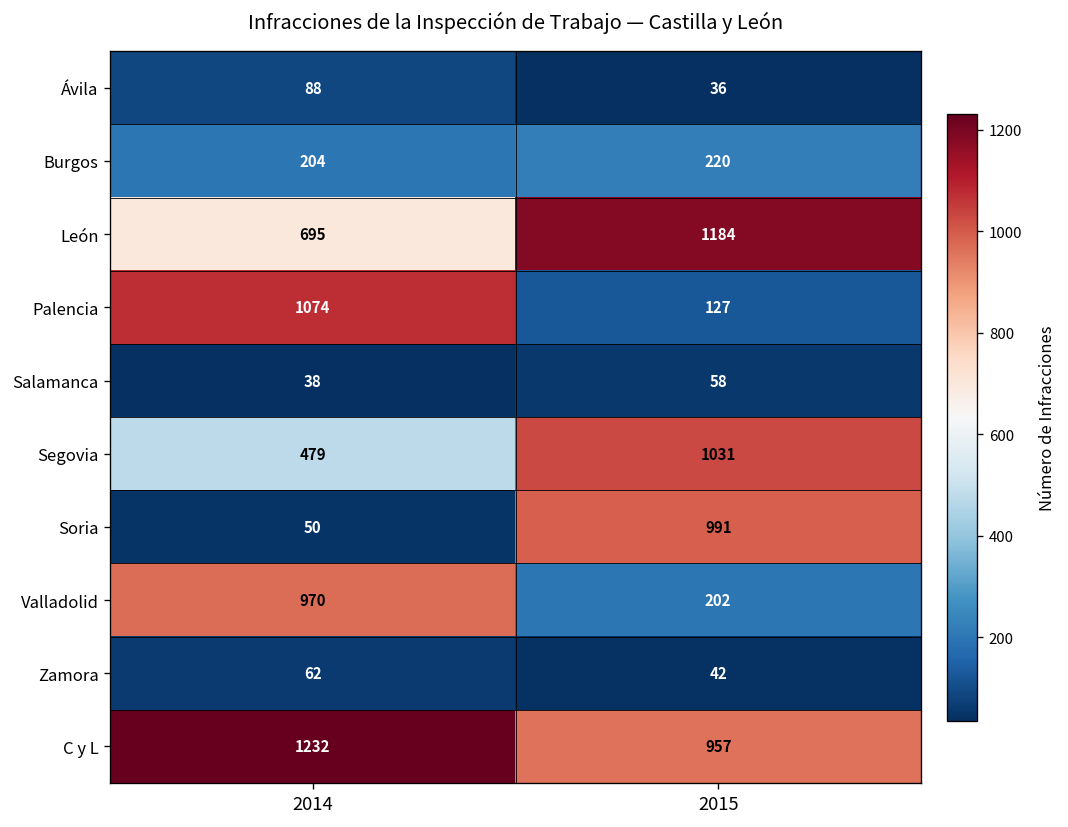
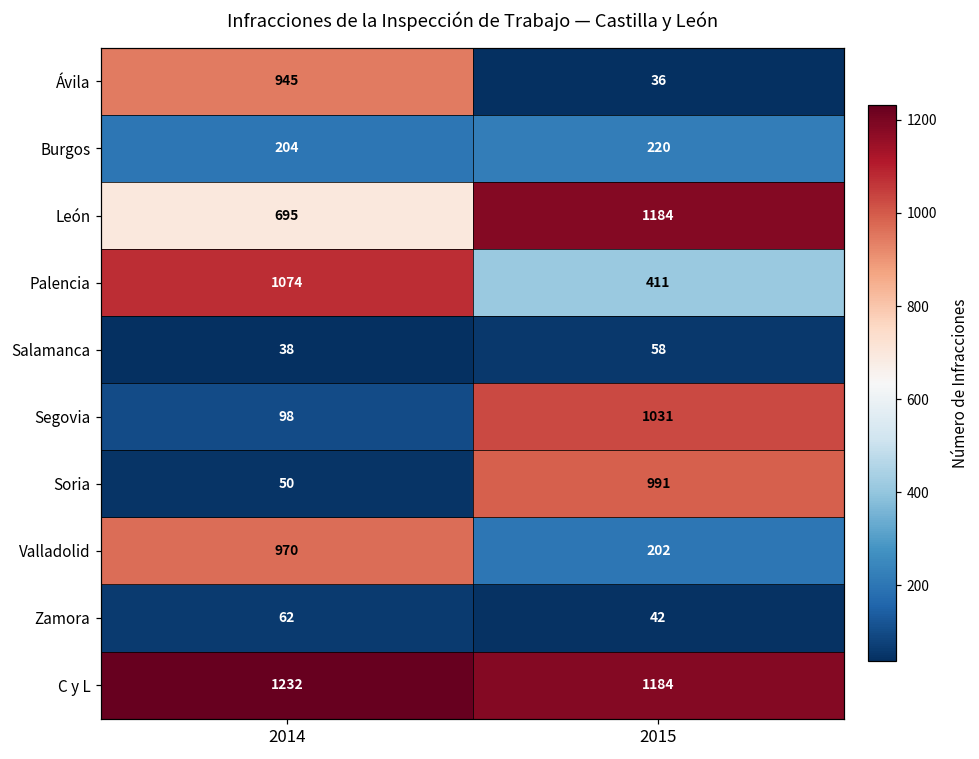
Ávila, 2014: 88 -> 945
Palencia, 2015: 127 -> 411
Segovia, 2014: 479 -> 98
C y L, 2015: 957 -> 1184
